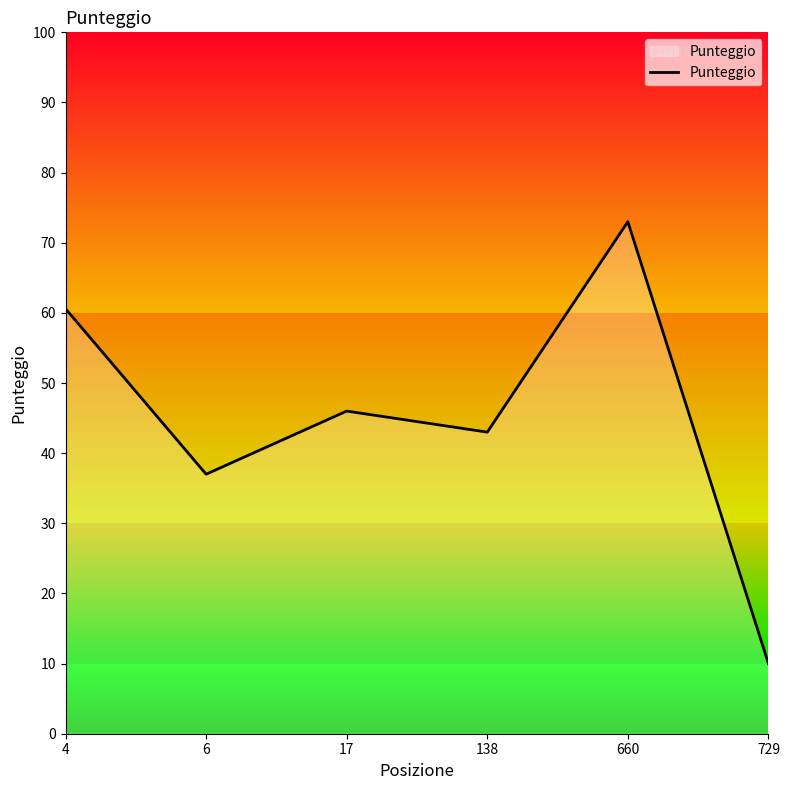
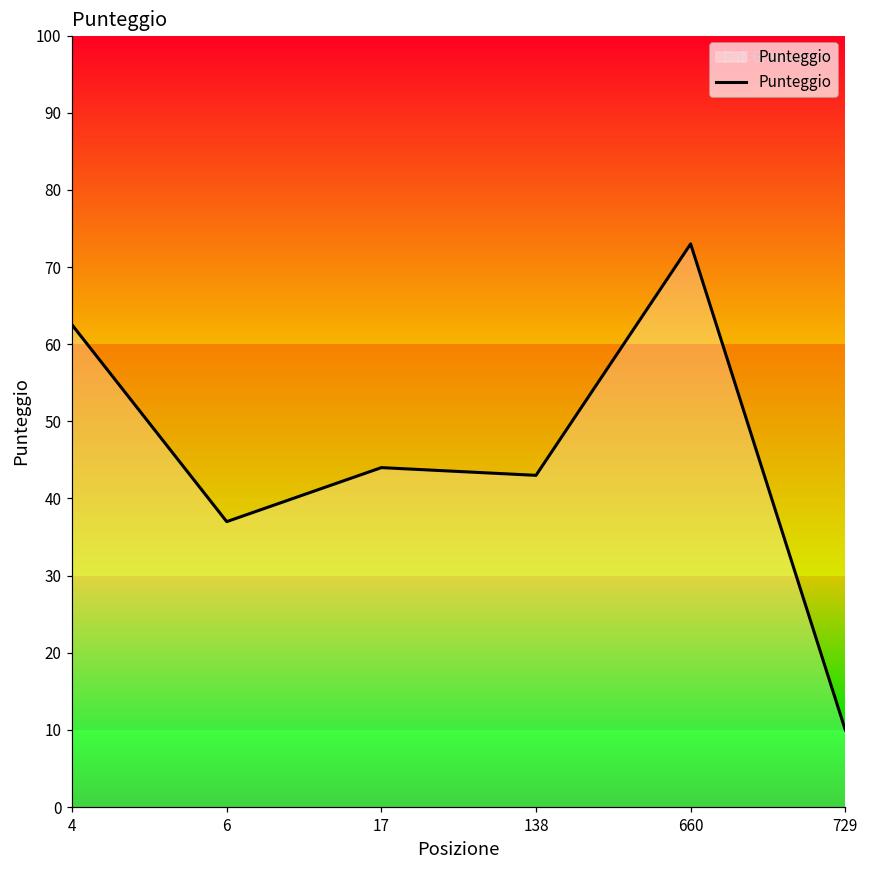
4: 61 -> 63
17: 46 -> 44
